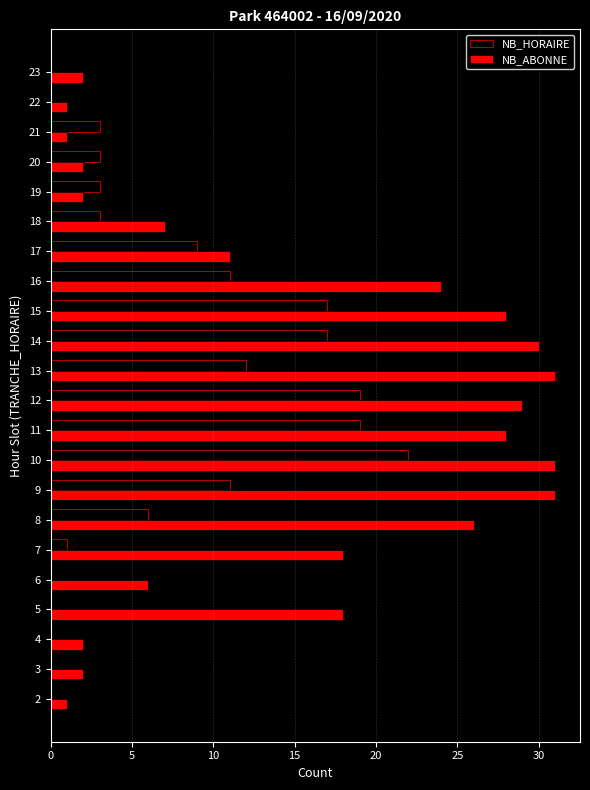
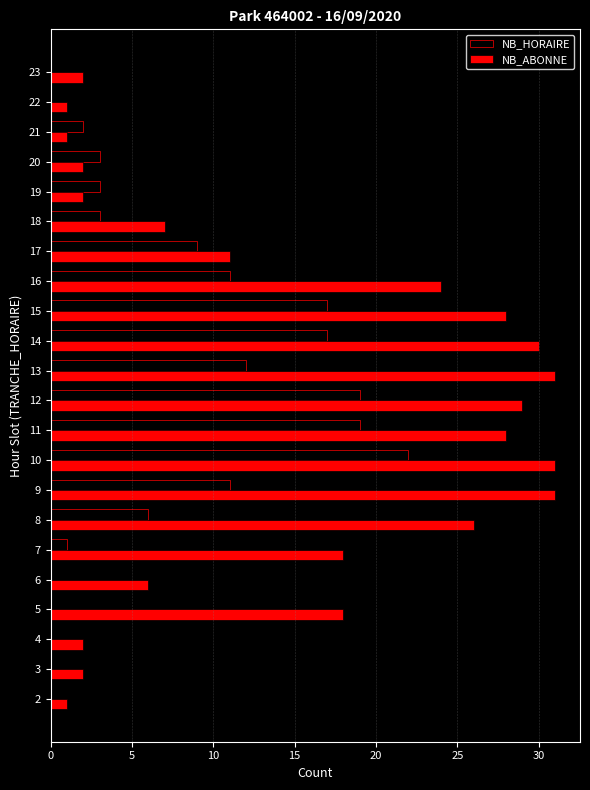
NB_HORAIRE, 21: 3 -> 2
